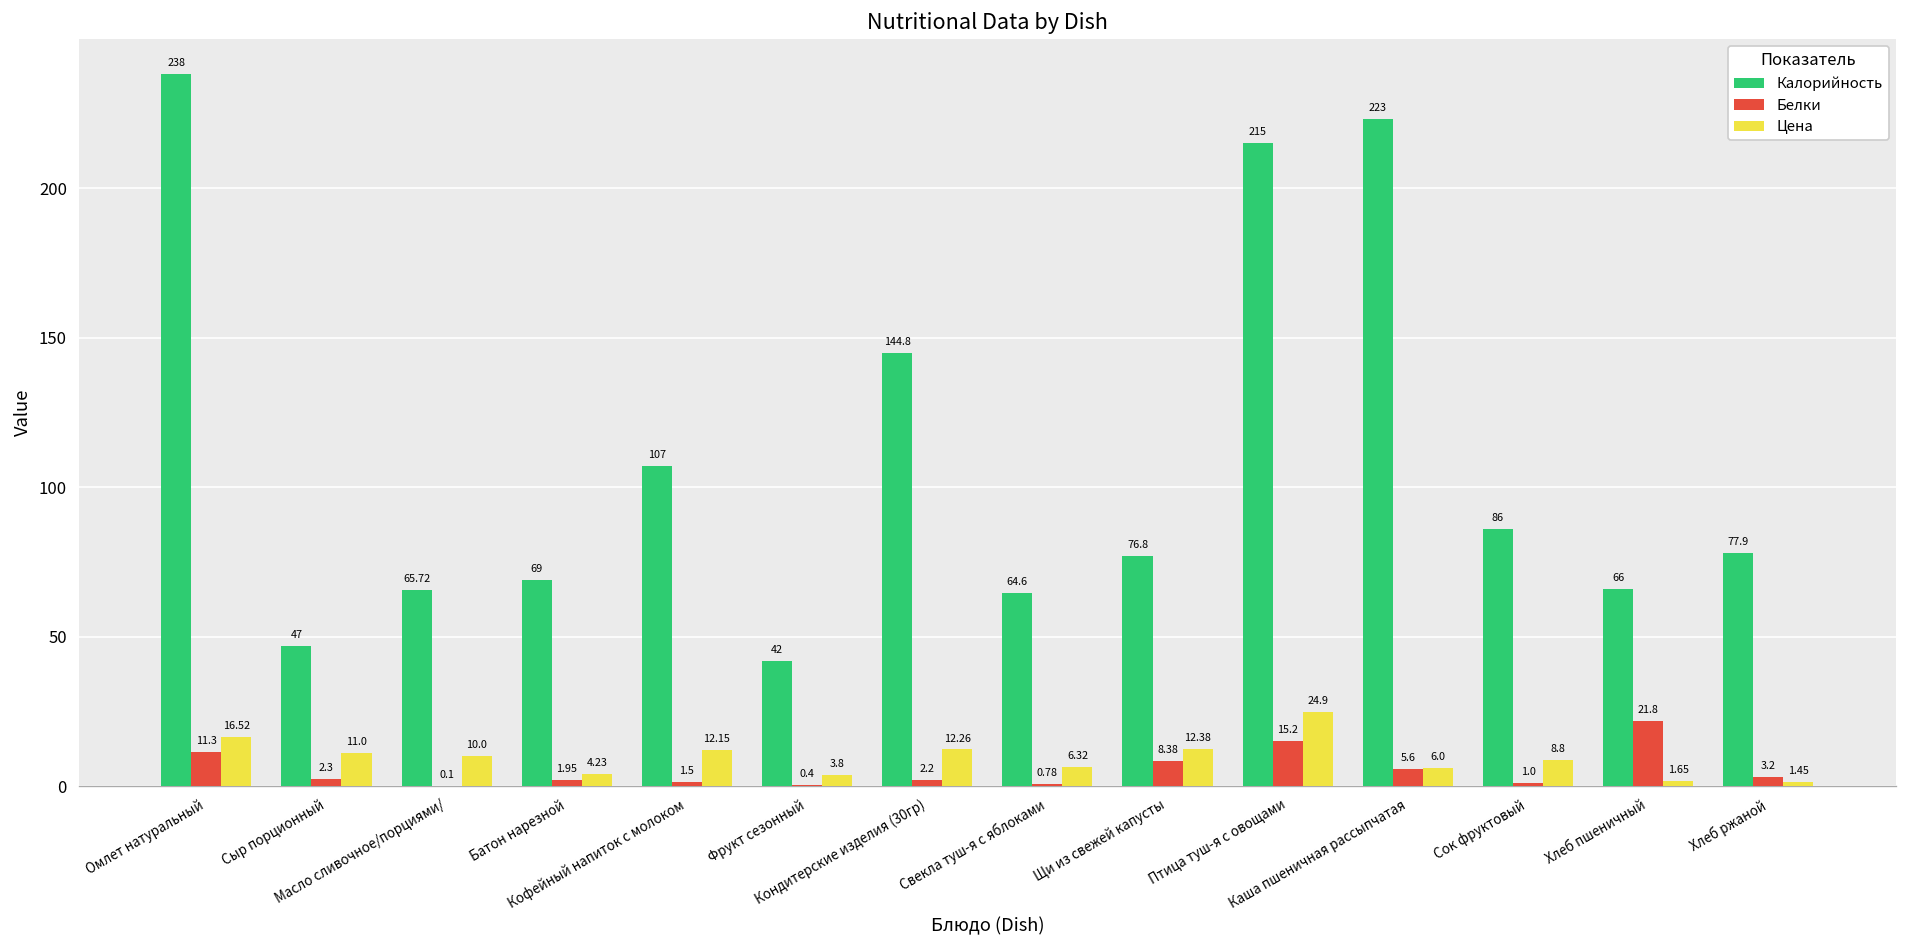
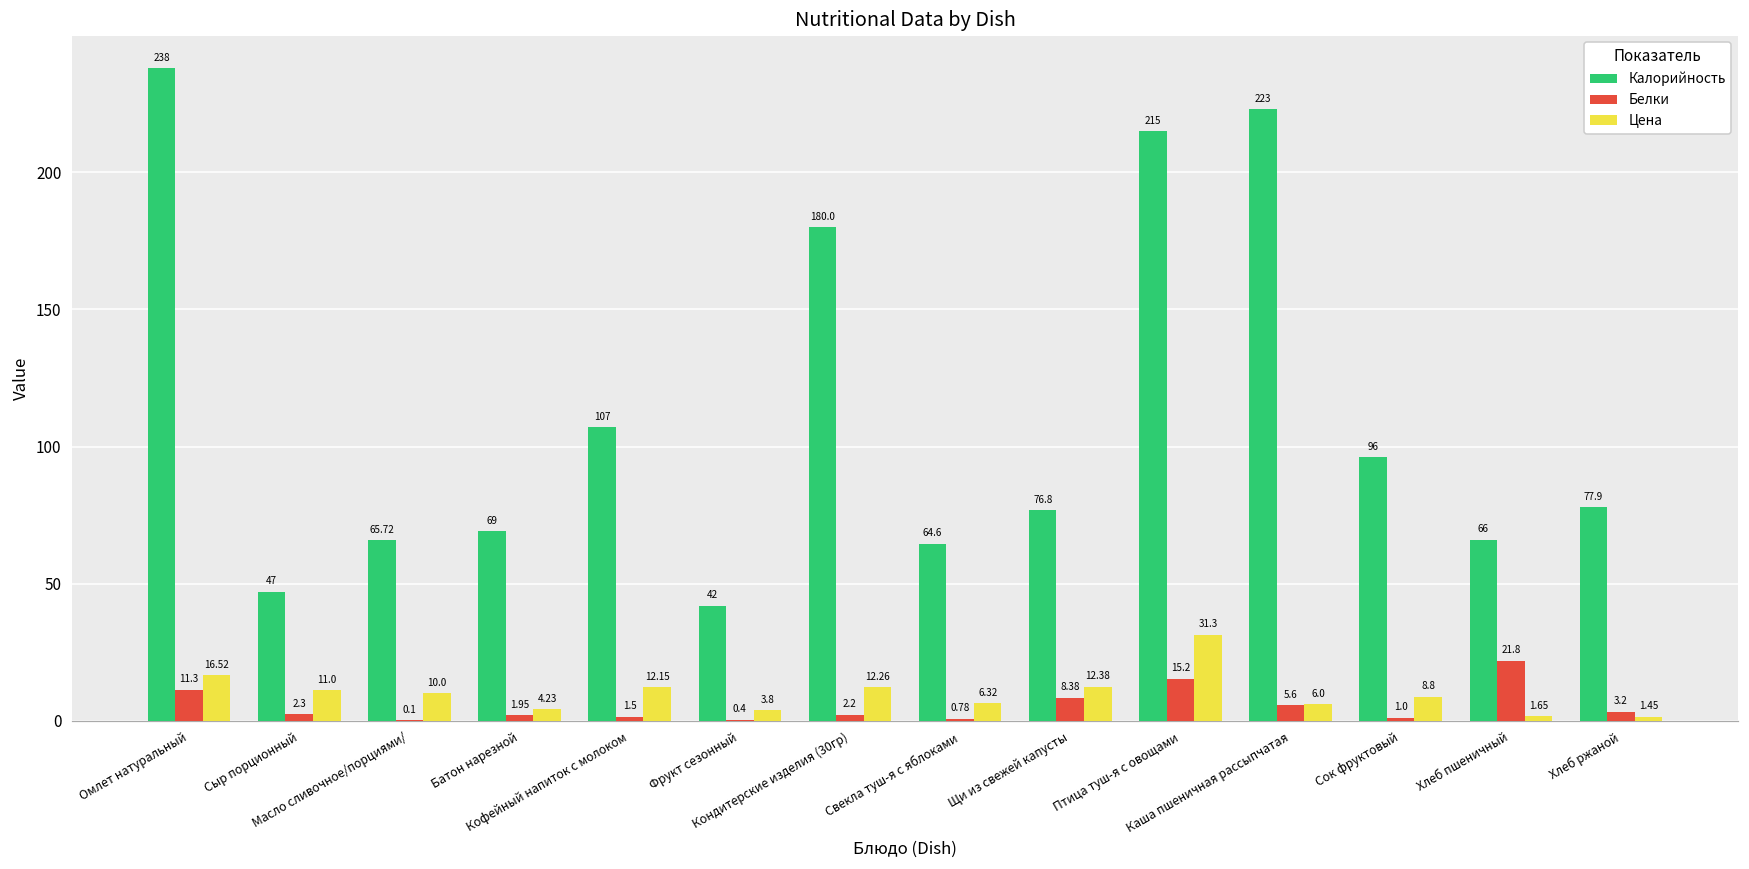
Калорийность, Кондитерские изделия (30гр): 144.8 -> 180.0
Цена, Птица туш-я с овощами: 24.9 -> 31.3
Калорийность, Сок фруктовый: 86 -> 96
